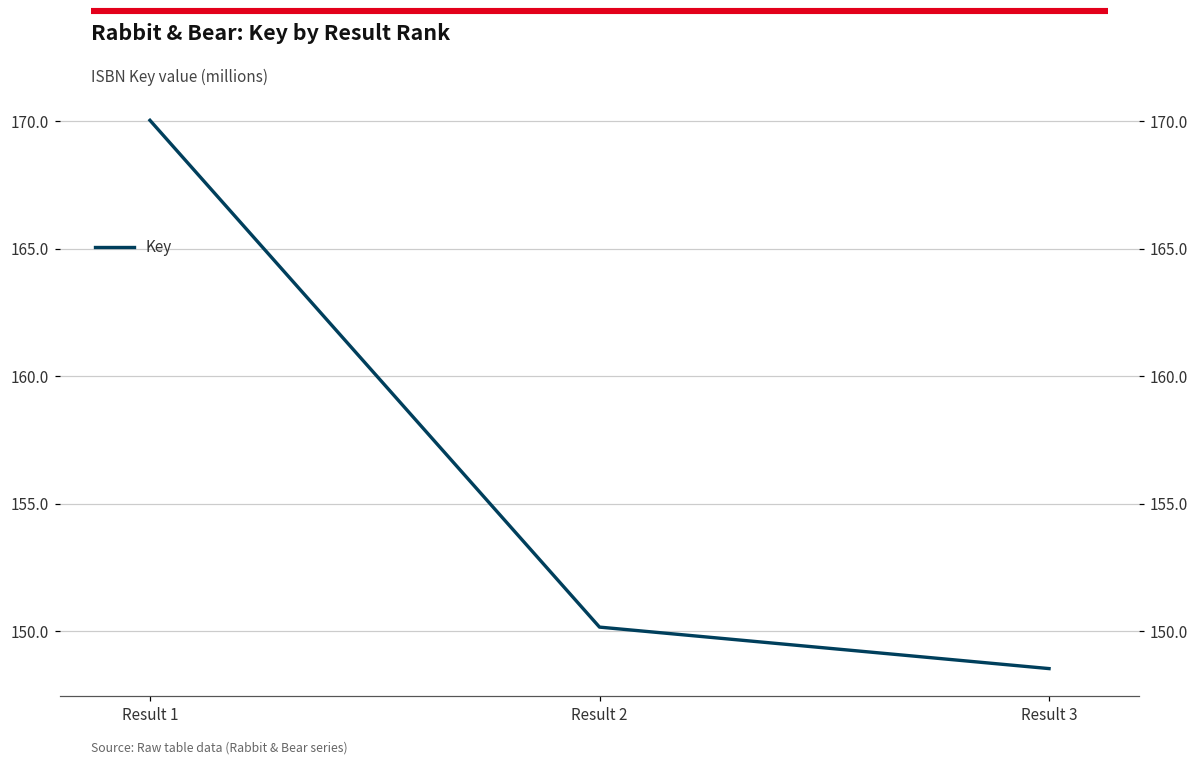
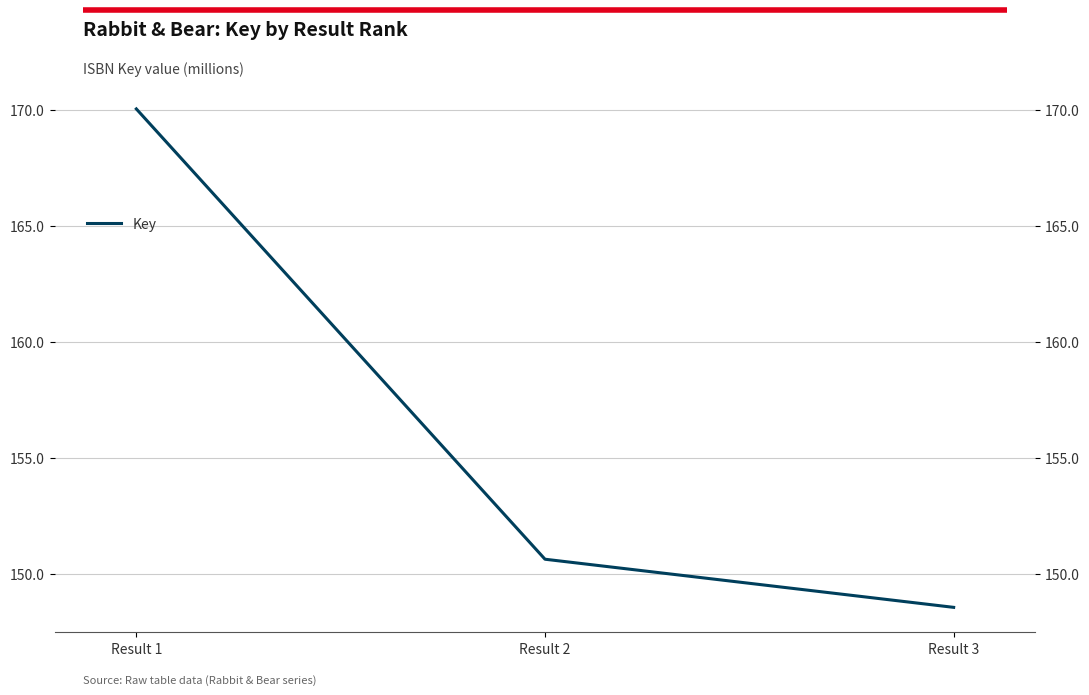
Result 2: 150.2 -> 150.6
